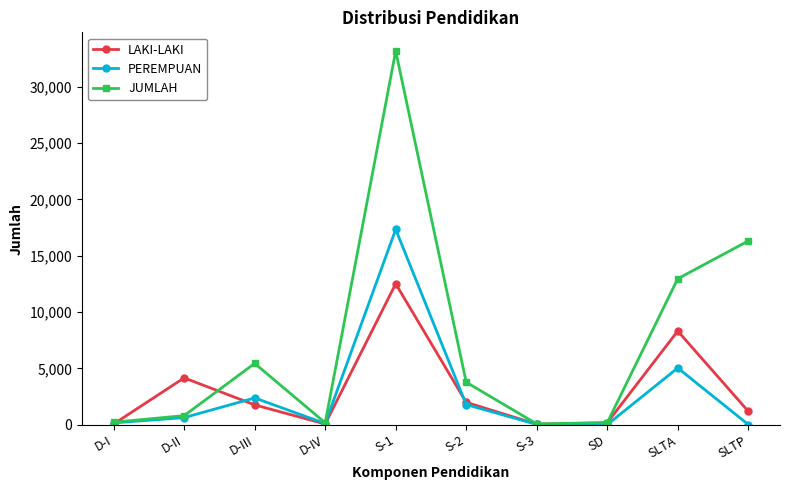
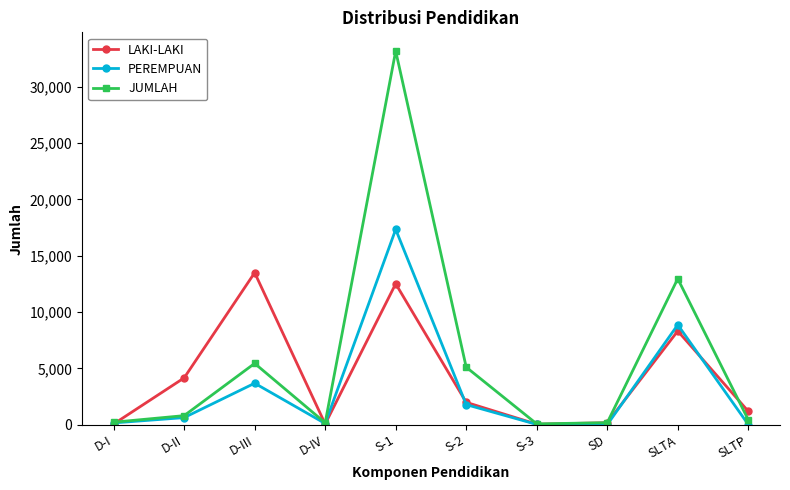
LAKI-LAKI, D-III: 1,800 -> 13,500
PEREMPUAN, D-III: 2,400 -> 3,700
JUMLAH, S-2: 3,800 -> 5,100
PEREMPUAN, SLTA: 5,000 -> 8,900
JUMLAH, SLTP: 16,300 -> 400
